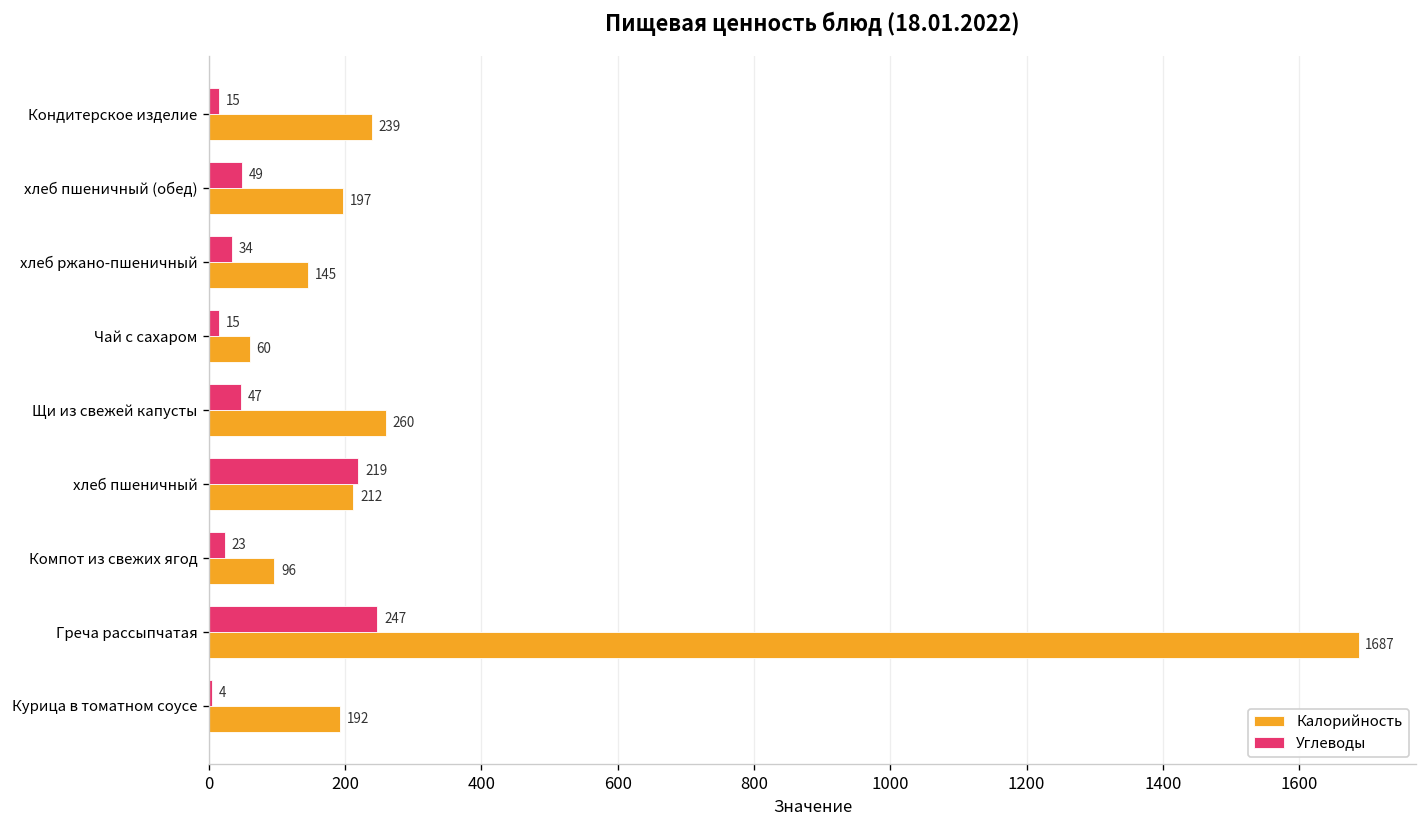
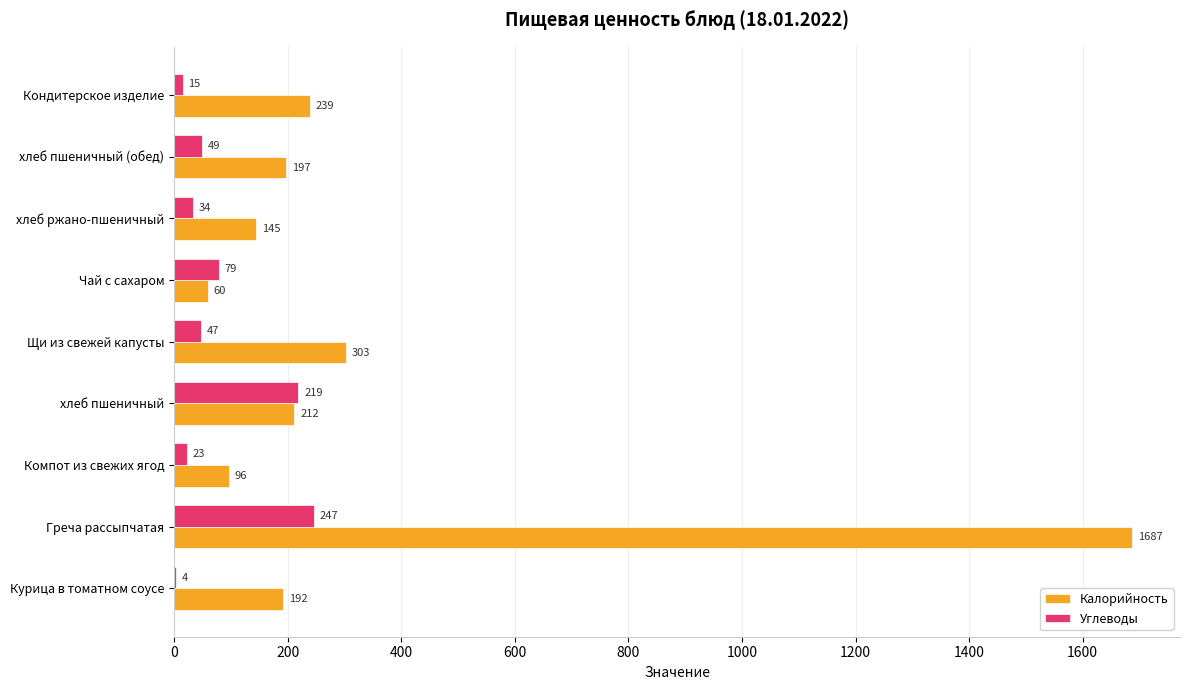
Углеводы, Чай с сахаром: 15 -> 79
Калорийность, Щи из свежей капусты: 260 -> 303
